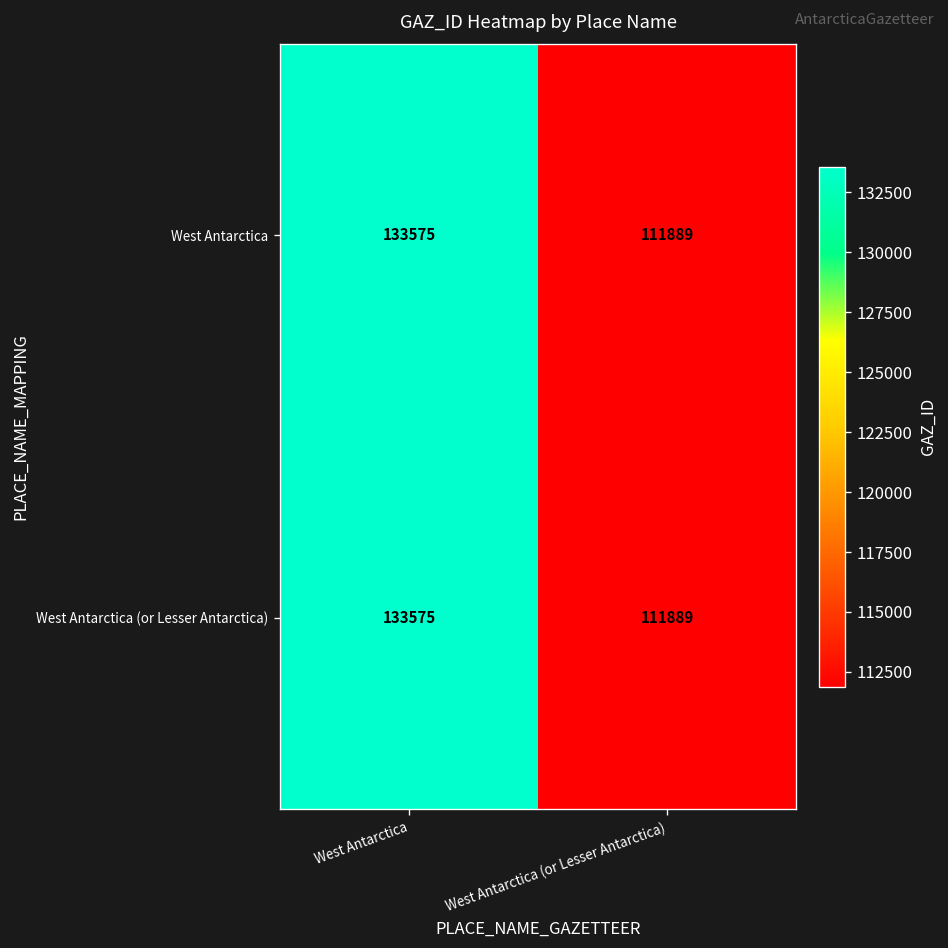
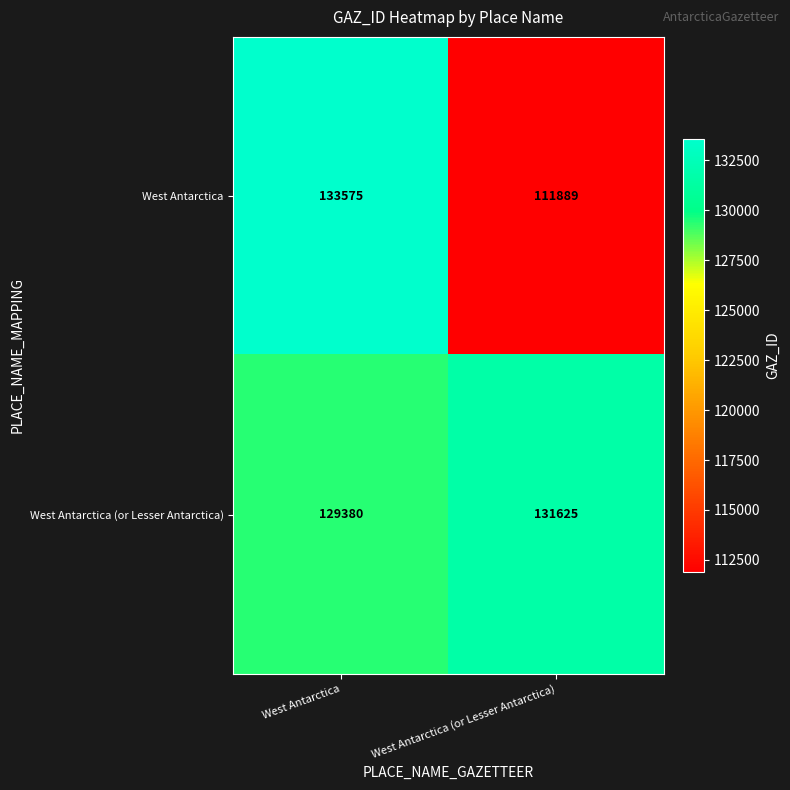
West Antarctica (or Lesser Antarctica), West Antarctica: 133575 -> 129380
West Antarctica (or Lesser Antarctica), West Antarctica (or Lesser Antarctica): 111889 -> 131625
